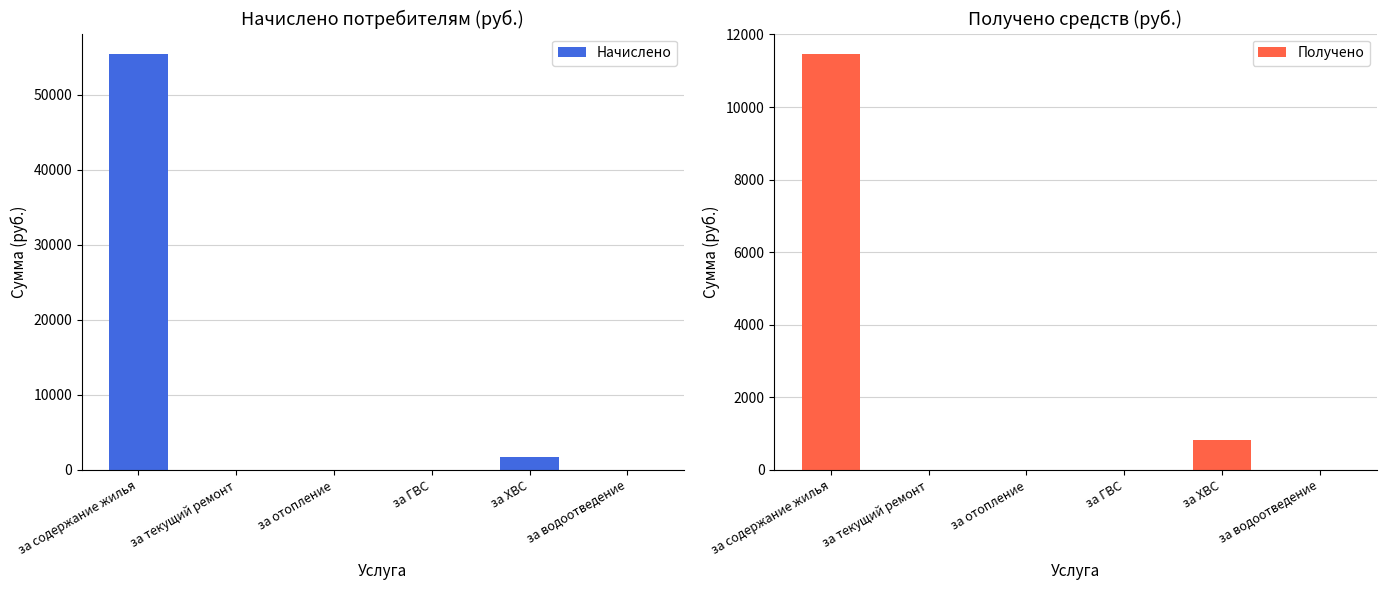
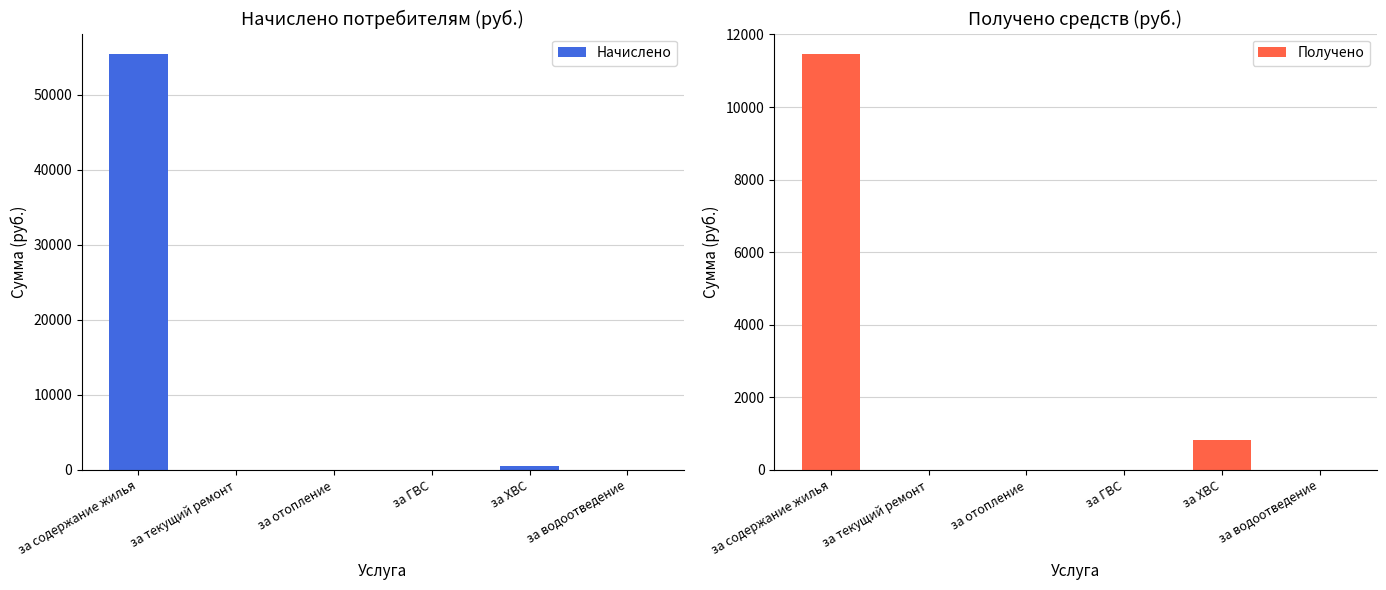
Начислено потребителям (руб.), за ХВС: 2000 -> 1000
